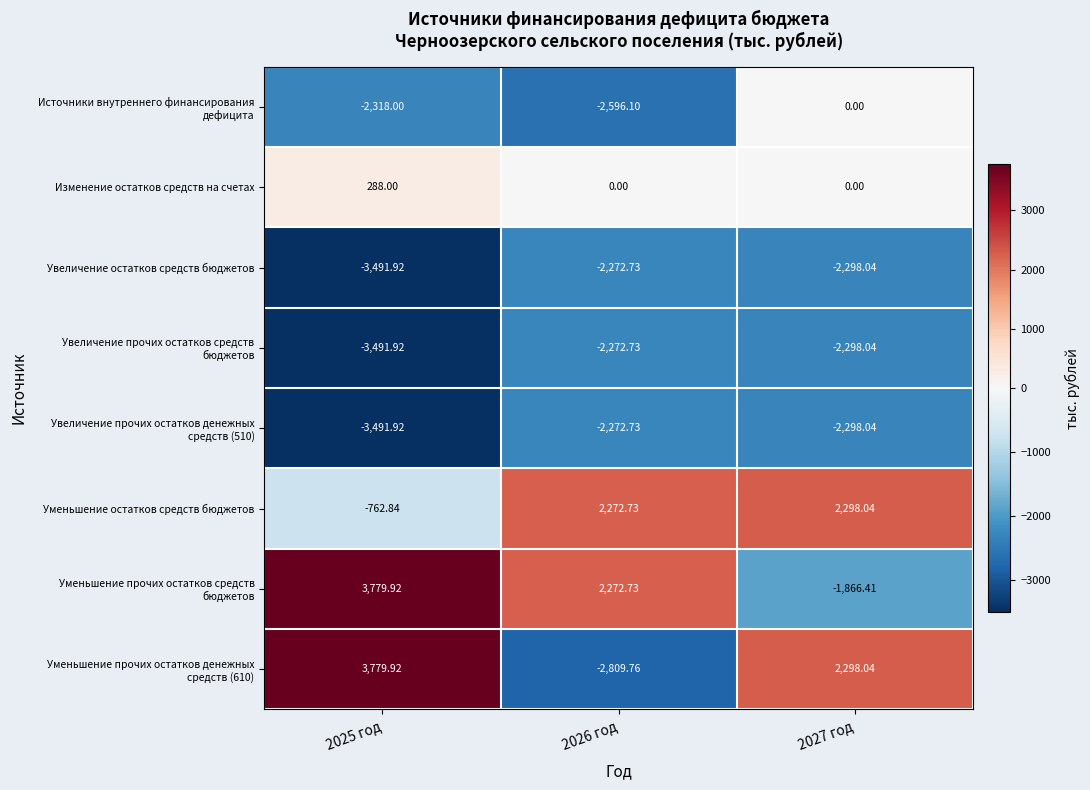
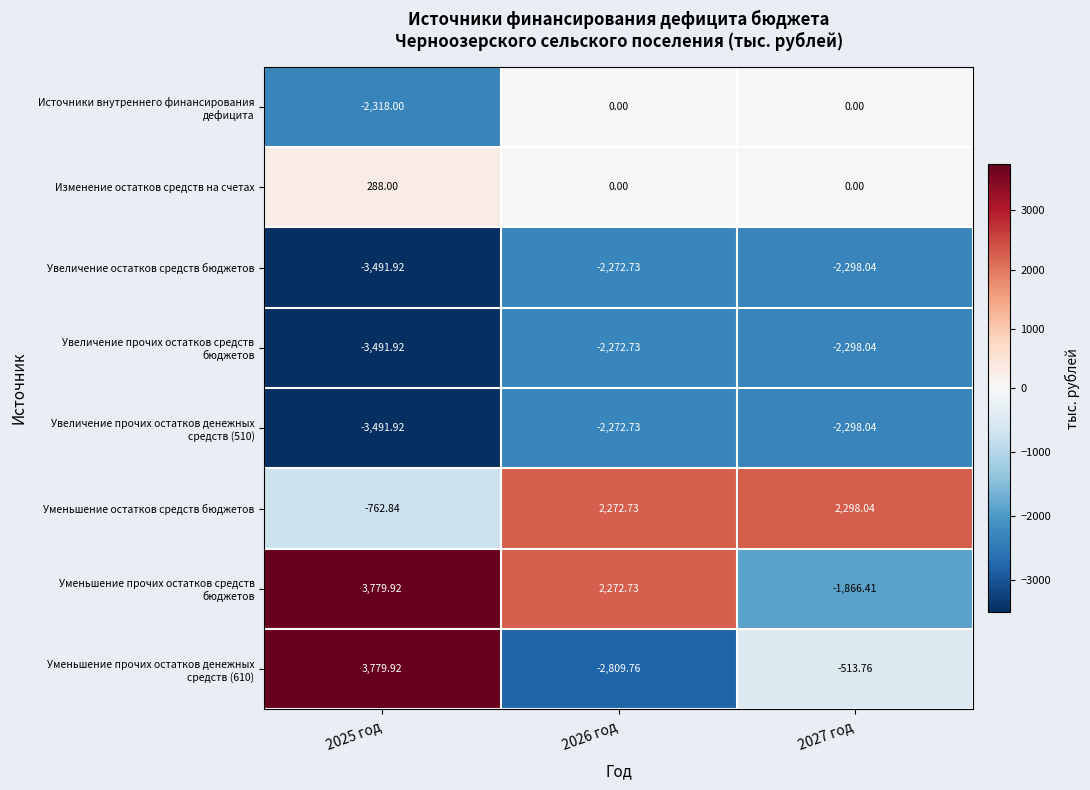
Источники внутреннего финансирования дефицита, 2026 год: -2,596.10 -> 0.00
Уменьшение прочих остатков денежных средств (610), 2027 год: 2,298.04 -> -513.76
